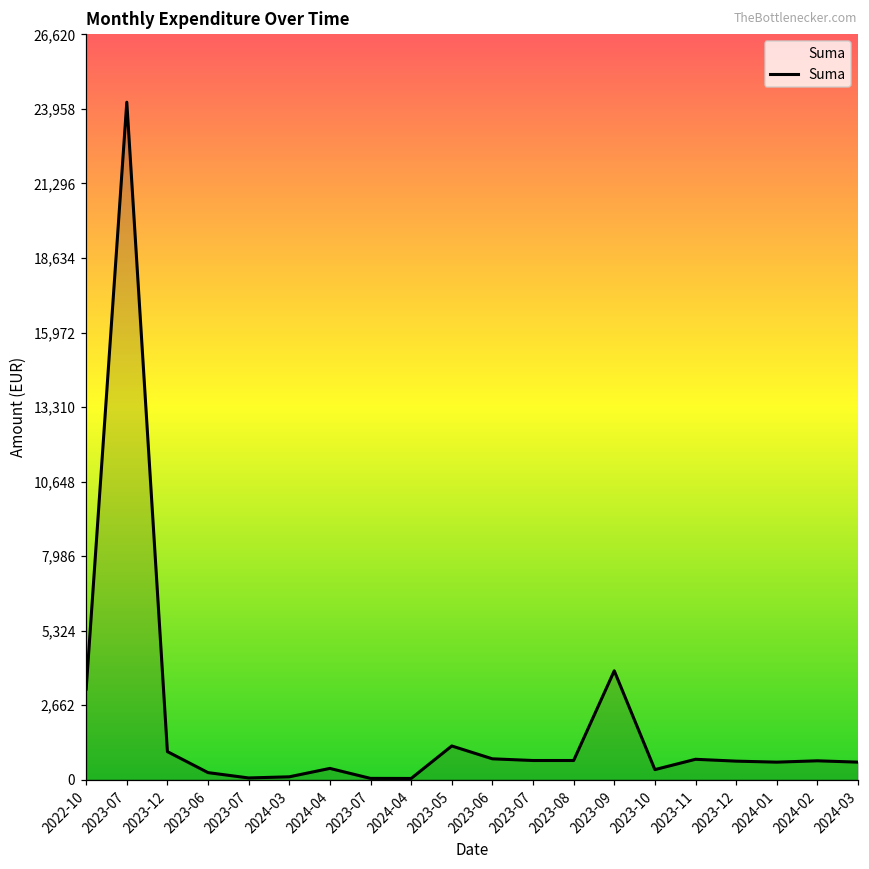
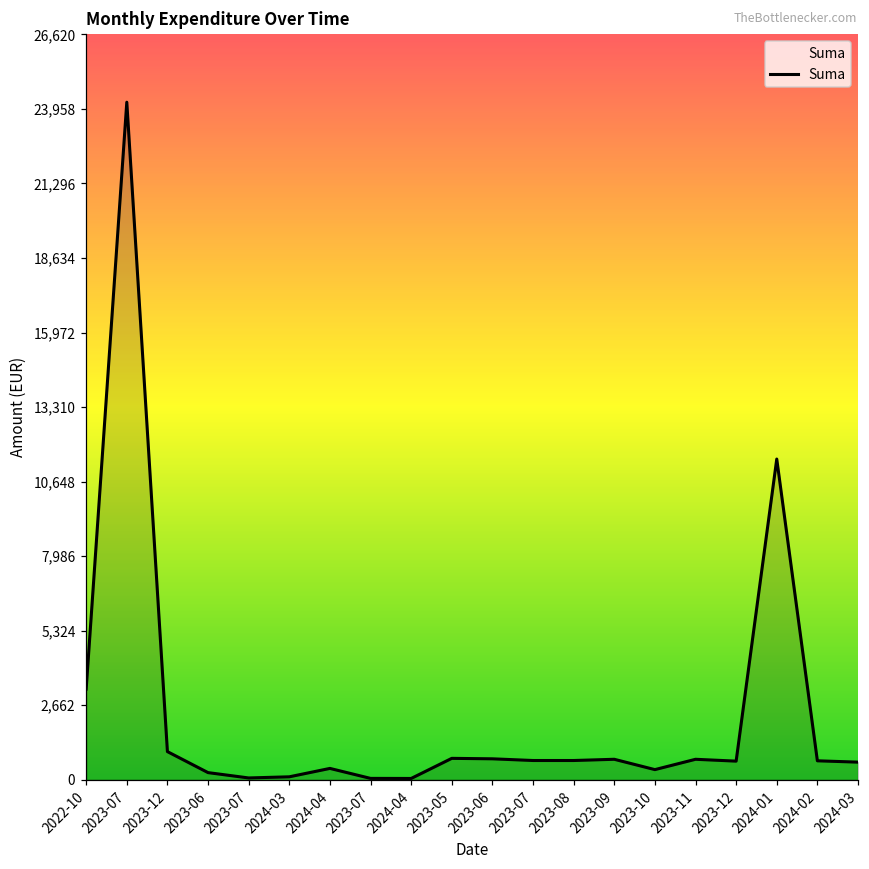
2023-05: 1,200 -> 800
2023-09: 3,900 -> 700
2024-01: 600 -> 11,500
